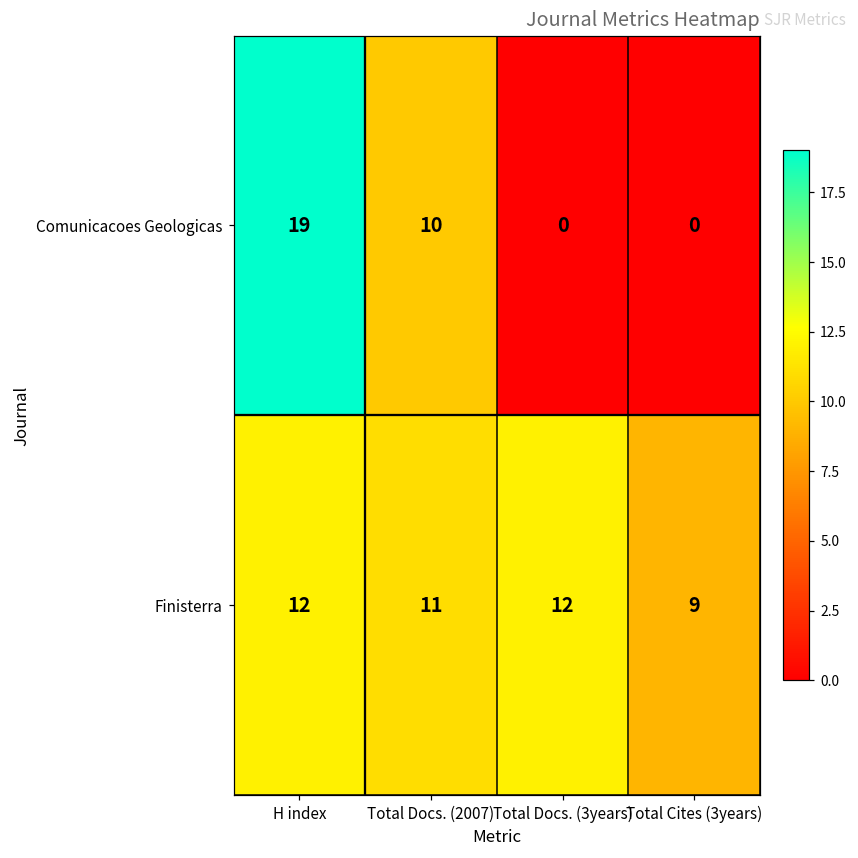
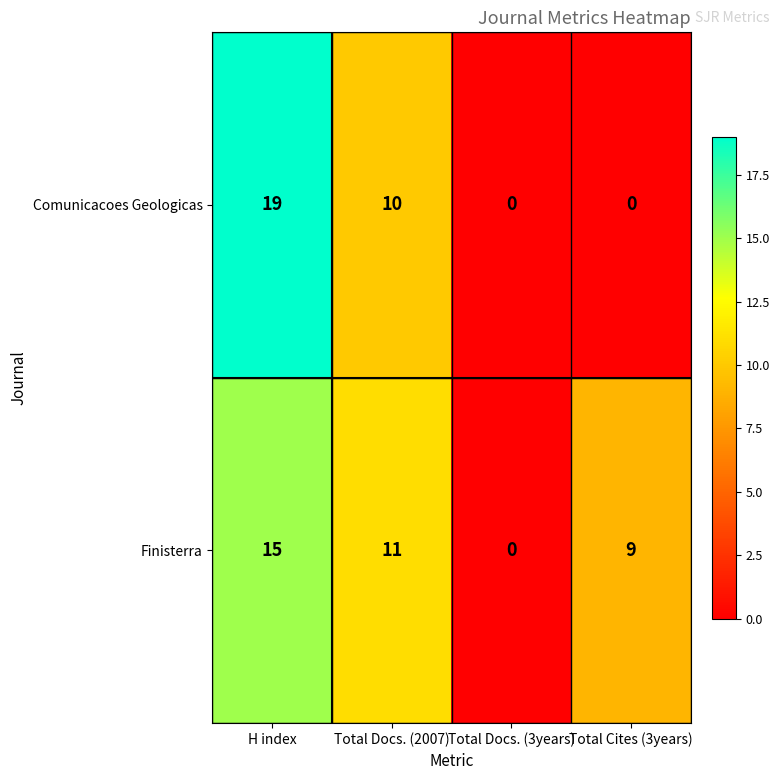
Finisterra, H index: 12 -> 15
Finisterra, Total Docs. (3years): 12 -> 0
